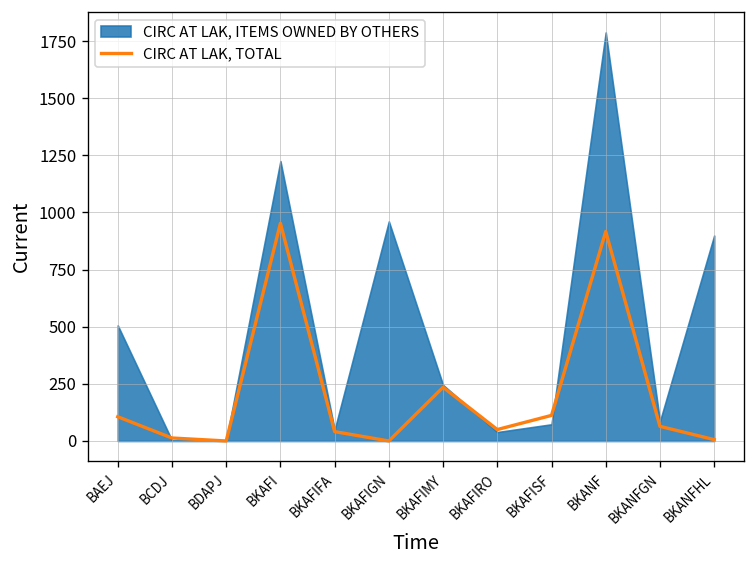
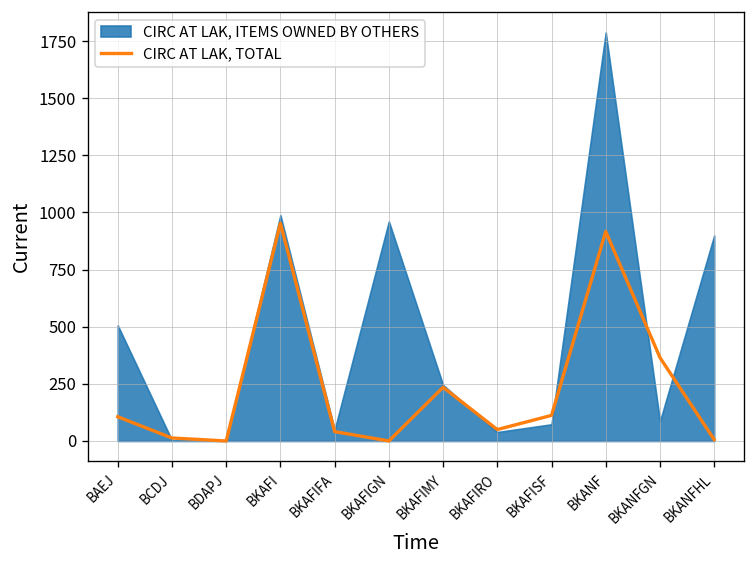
CIRC AT LAK, ITEMS OWNED BY OTHERS, BKAFI: 1230 -> 990
CIRC AT LAK, TOTAL, BKANFGN: 60 -> 370
